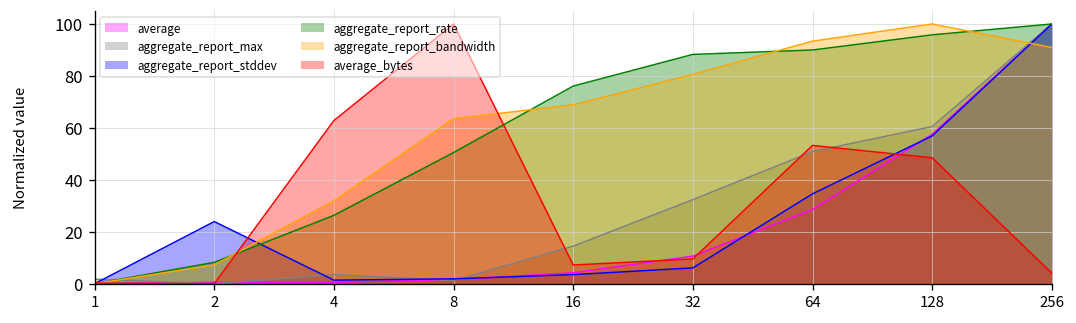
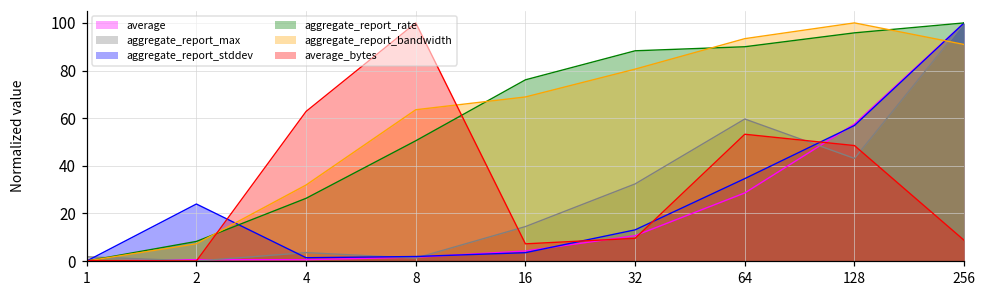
aggregate_report_stddev, 32: 6 -> 13
aggregate_report_max, 64: 51 -> 60
aggregate_report_max, 128: 61 -> 43
average_bytes, 256: 4 -> 9
